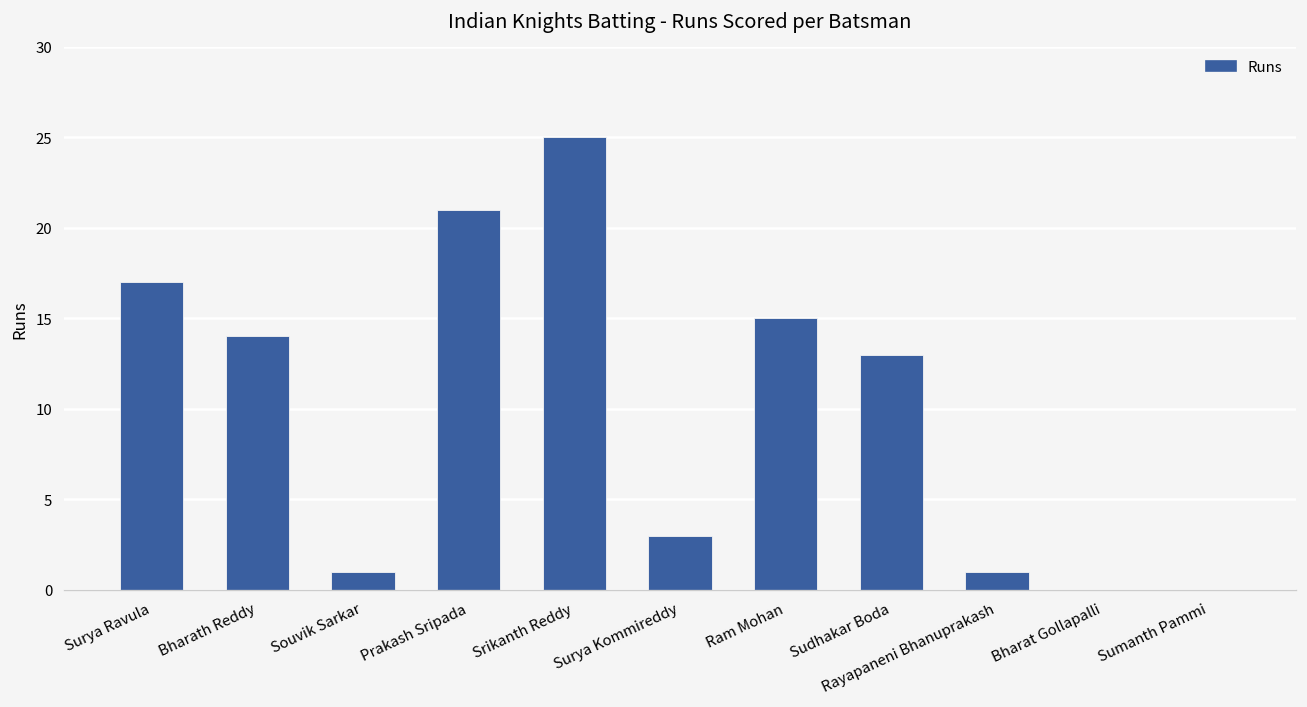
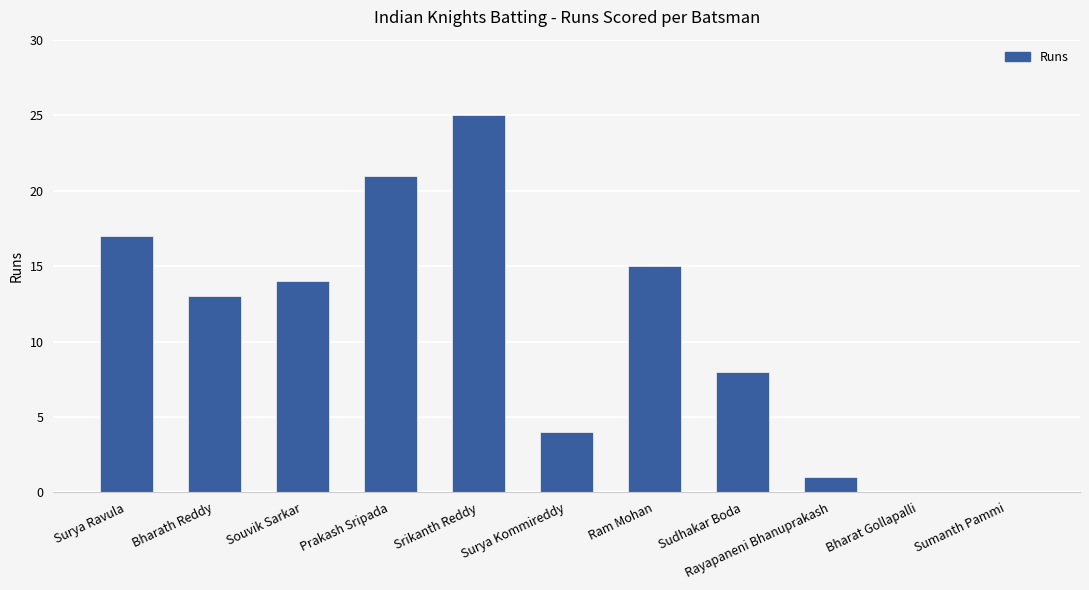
Bharath Reddy: 14 -> 13
Souvik Sarkar: 1 -> 14
Surya Kommireddy: 3 -> 4
Sudhakar Boda: 13 -> 8
